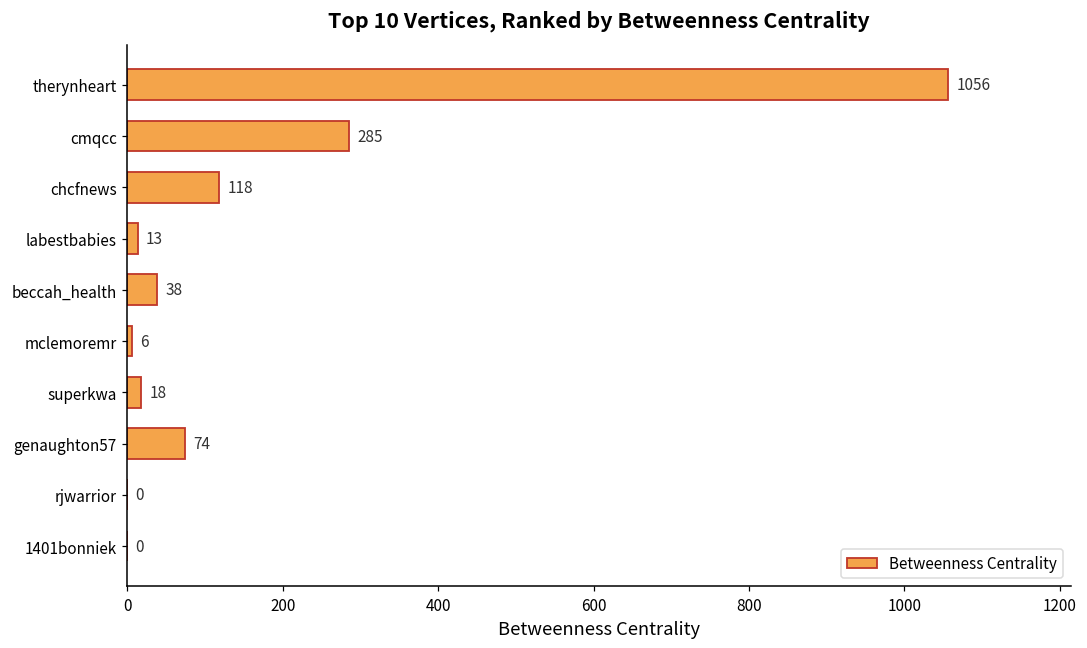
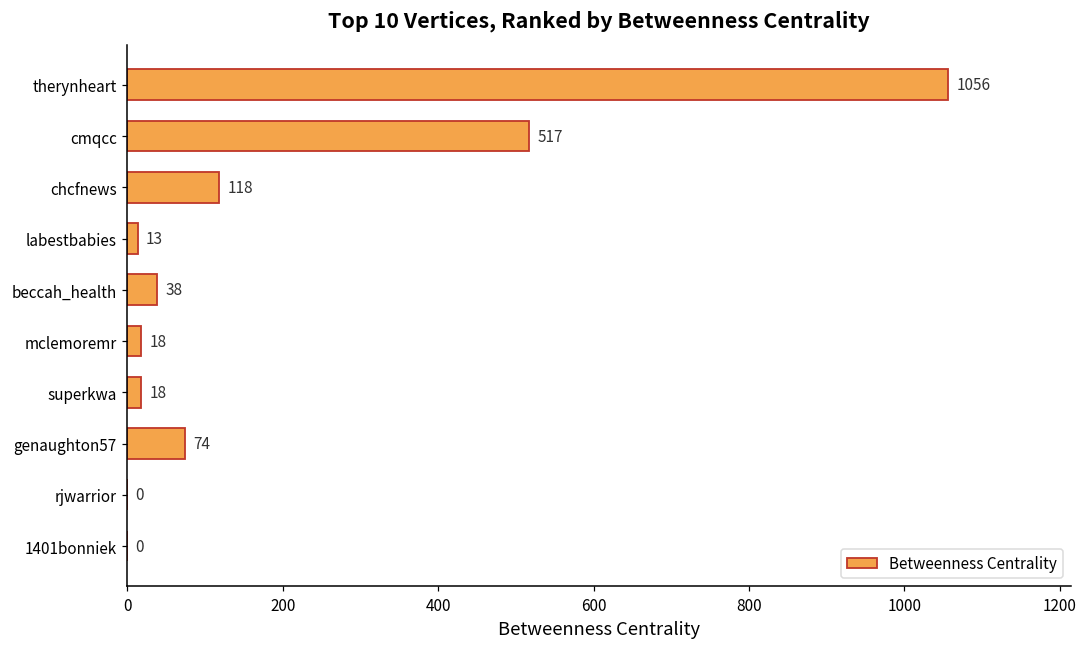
cmqcc: 285 -> 517
mclemoremr: 6 -> 18
